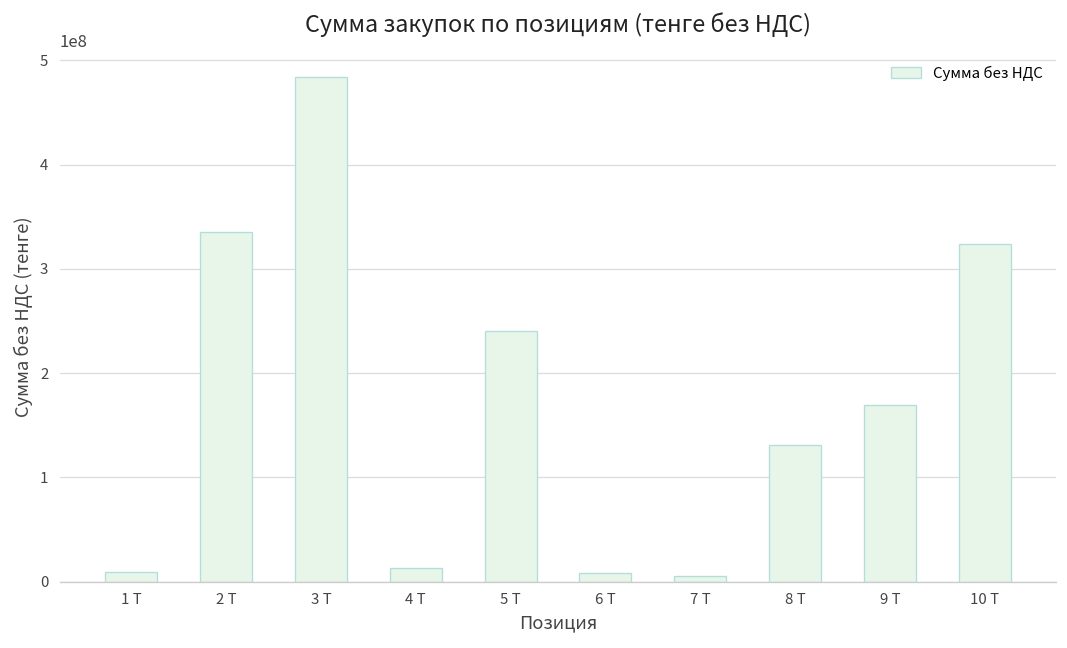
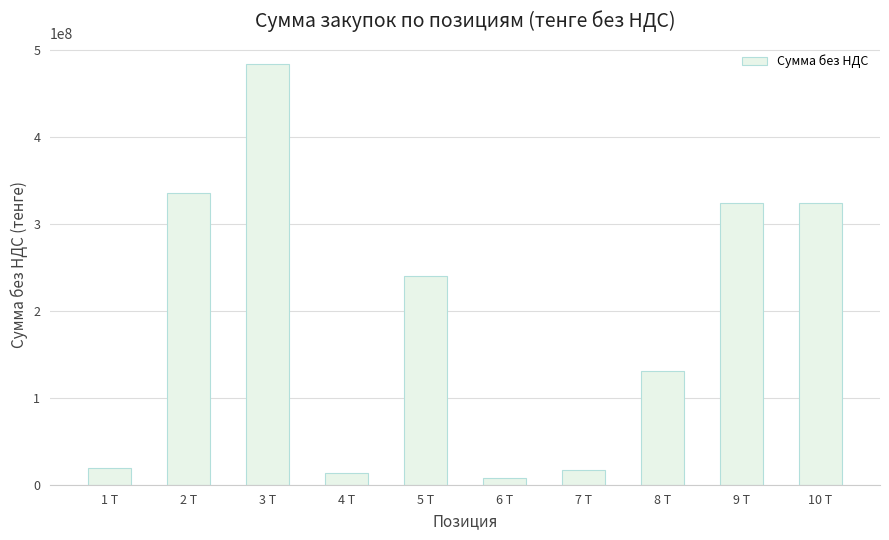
1 Т: 10000000 -> 20000000
7 Т: 10000000 -> 20000000
9 Т: 170000000 -> 320000000
